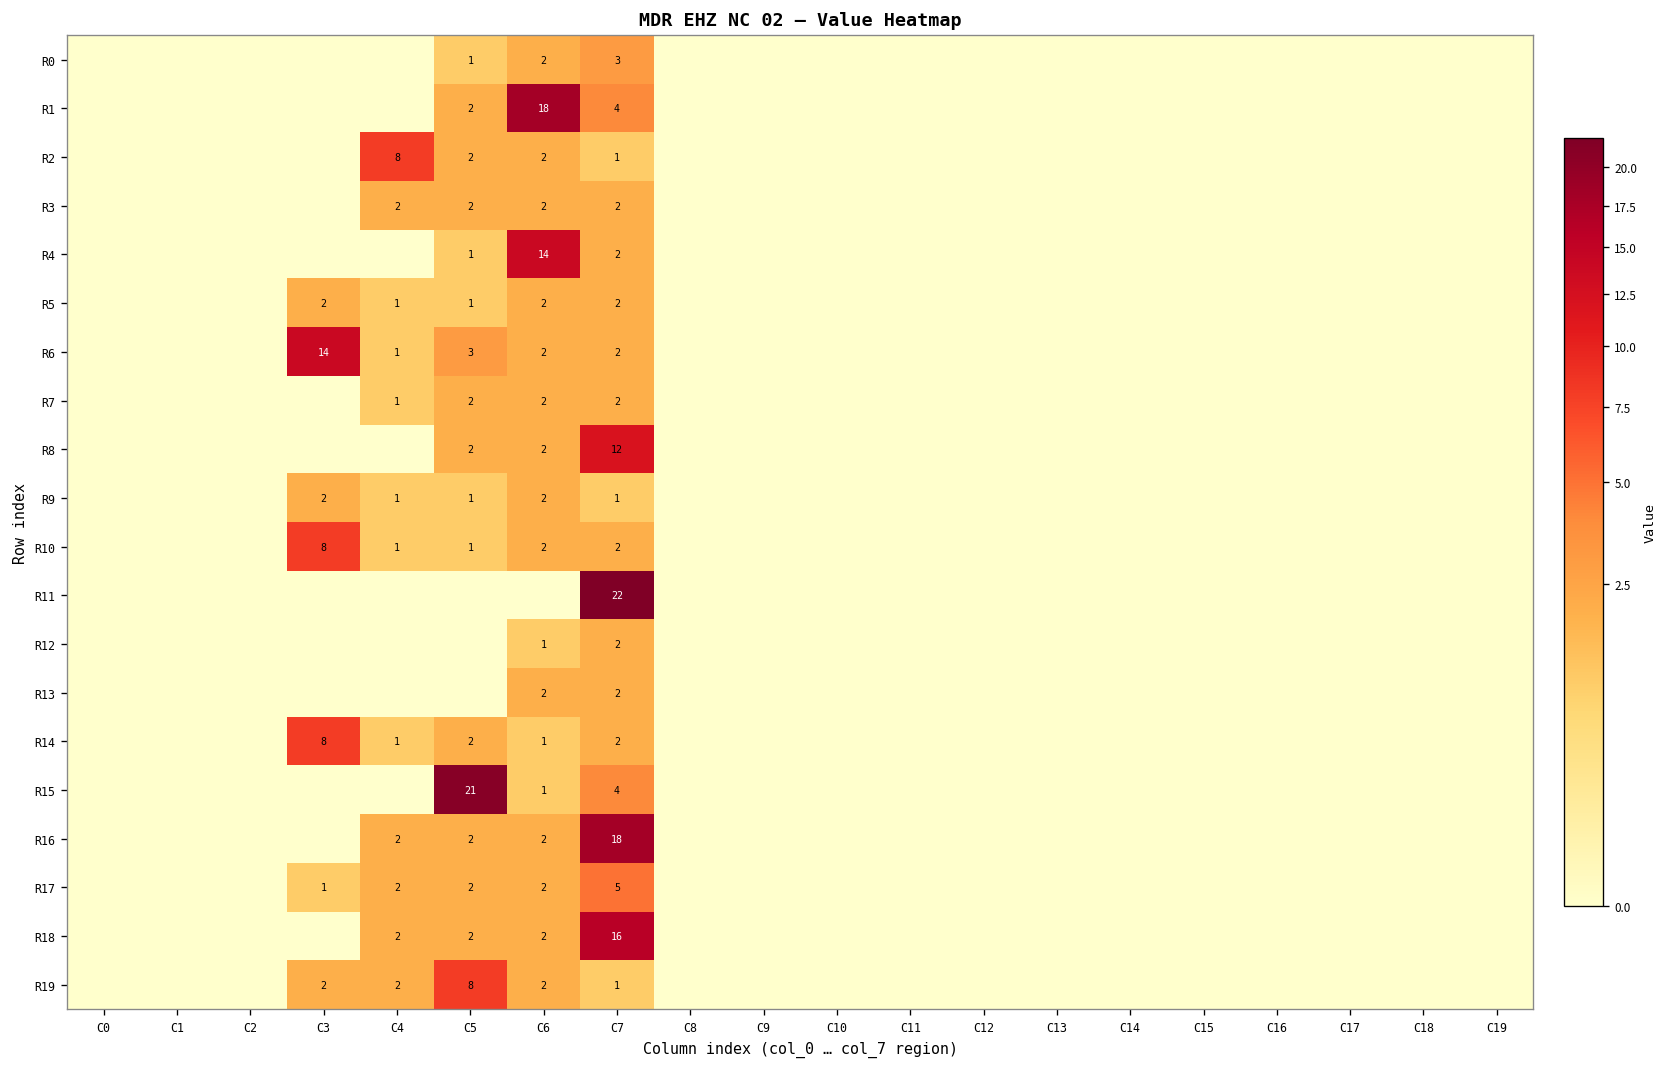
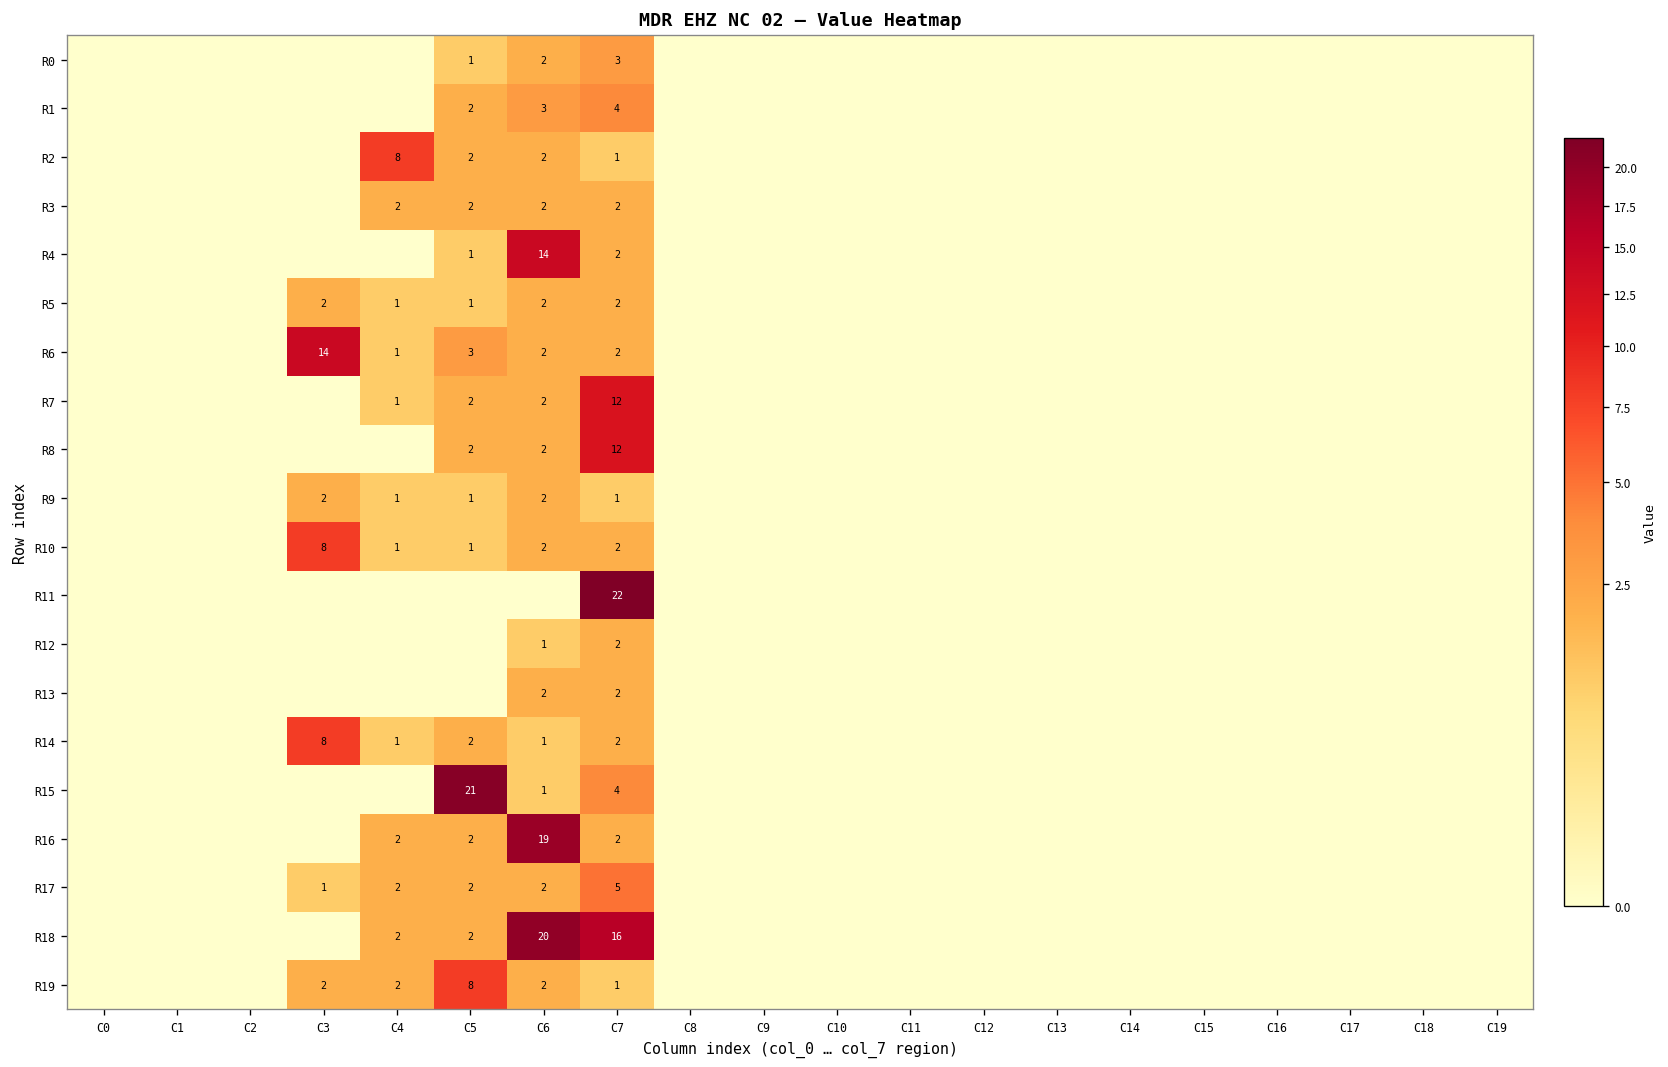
R1, C6: 18 -> 3
R7, C7: 2 -> 12
R16, C6: 2 -> 19
R16, C7: 18 -> 2
R18, C6: 2 -> 20
